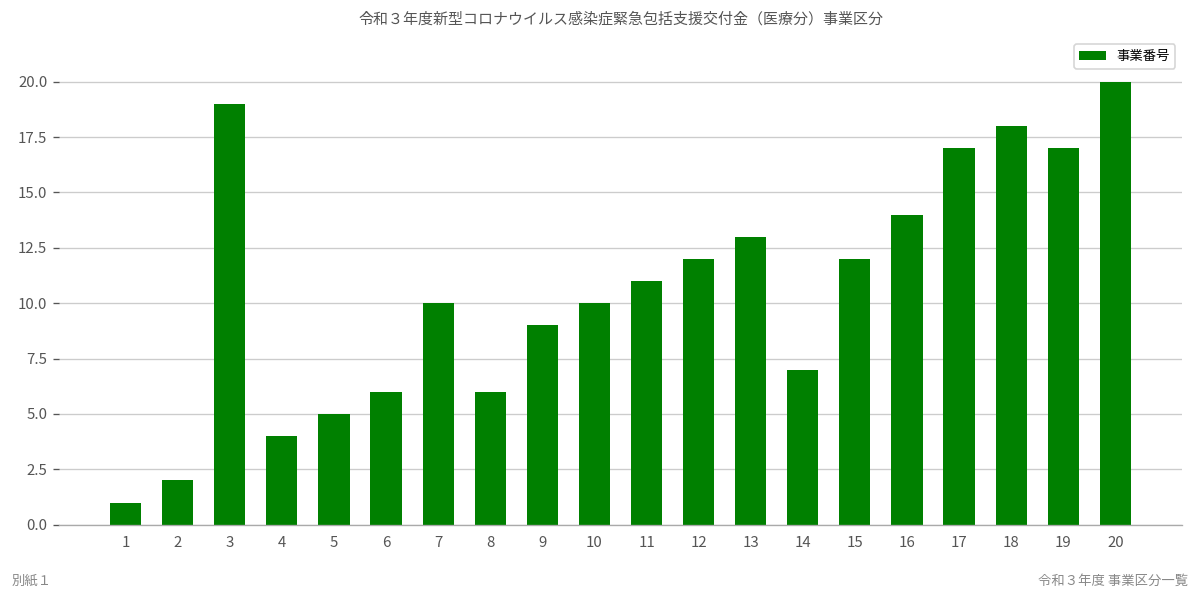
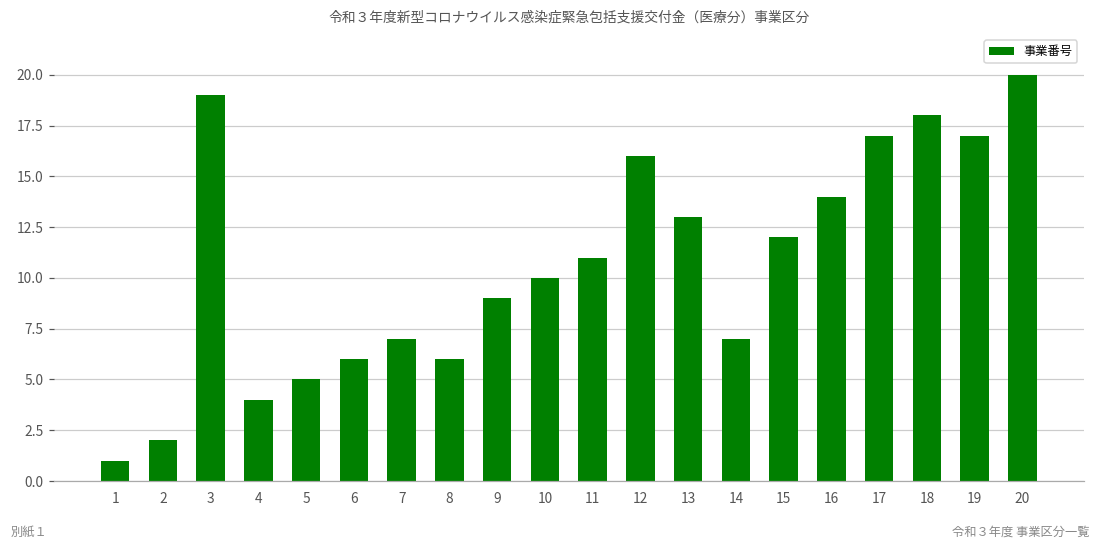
7: 10 -> 7
12: 12 -> 16
